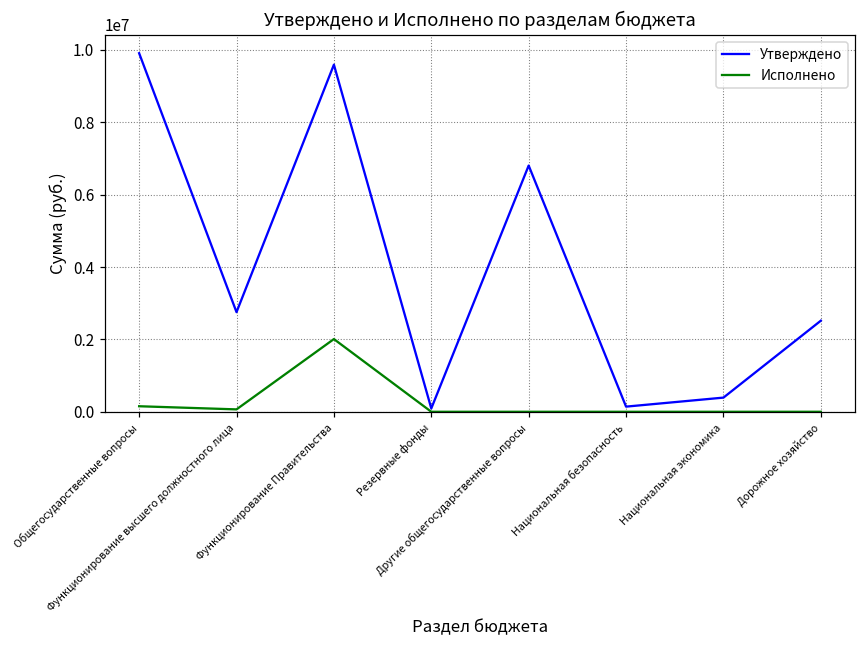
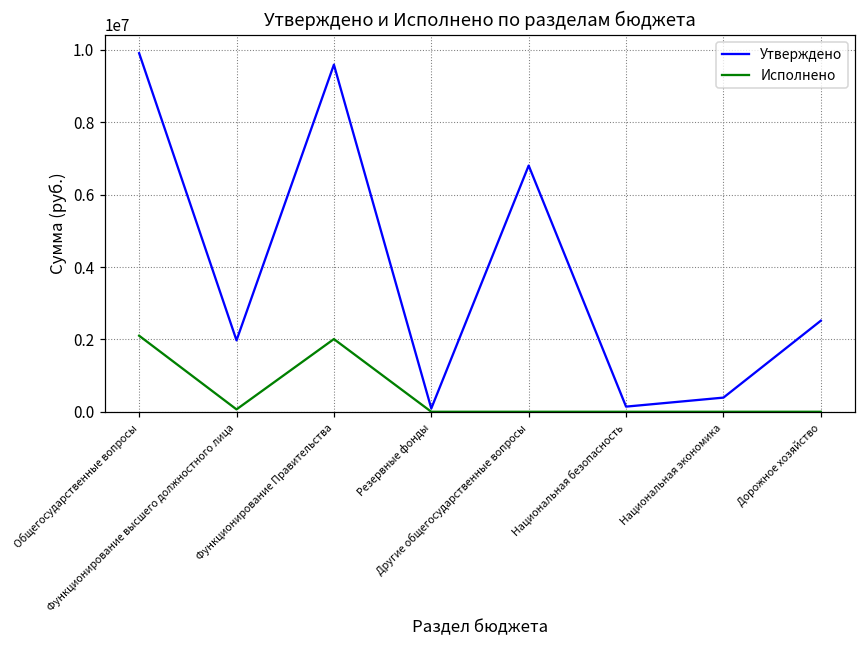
Исполнено, Общегосударственные вопросы: 200000 -> 2100000
Утверждено, Функционирование высшего должностного лица: 2800000 -> 2000000
